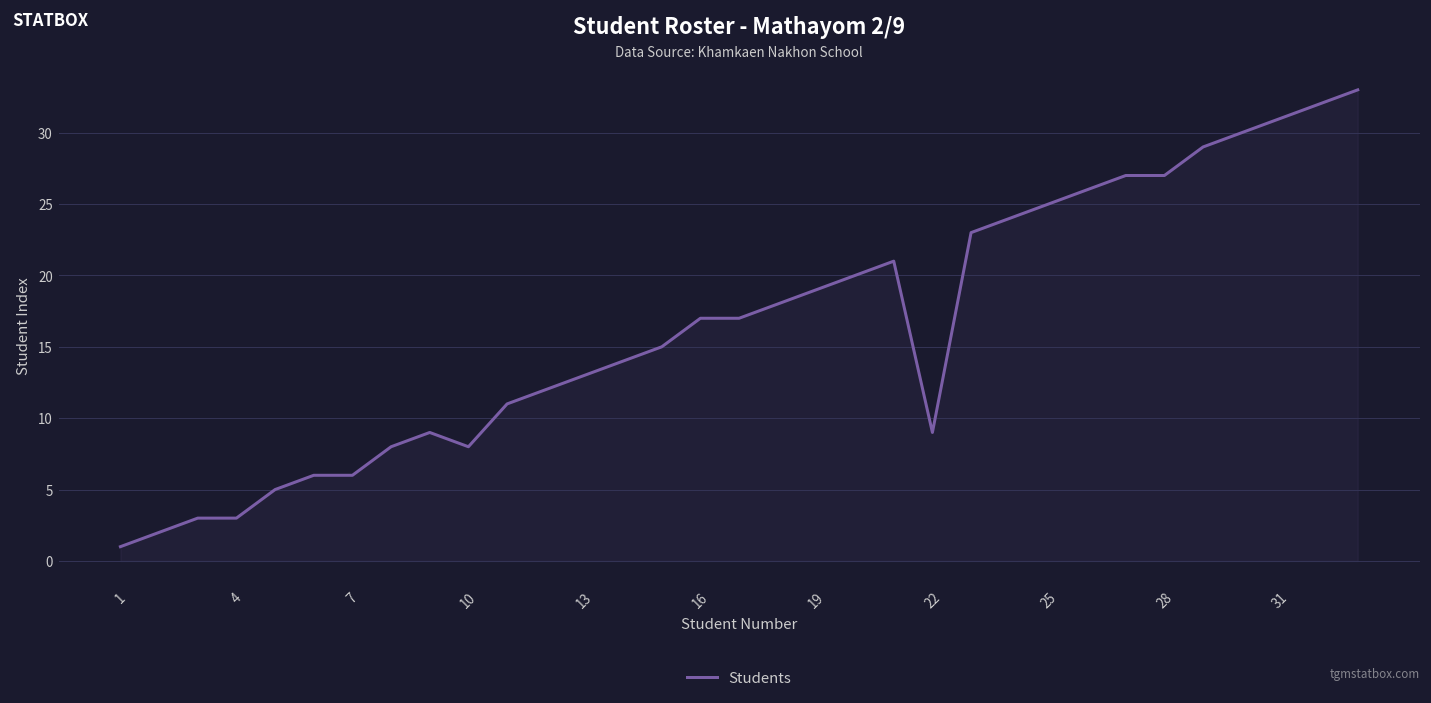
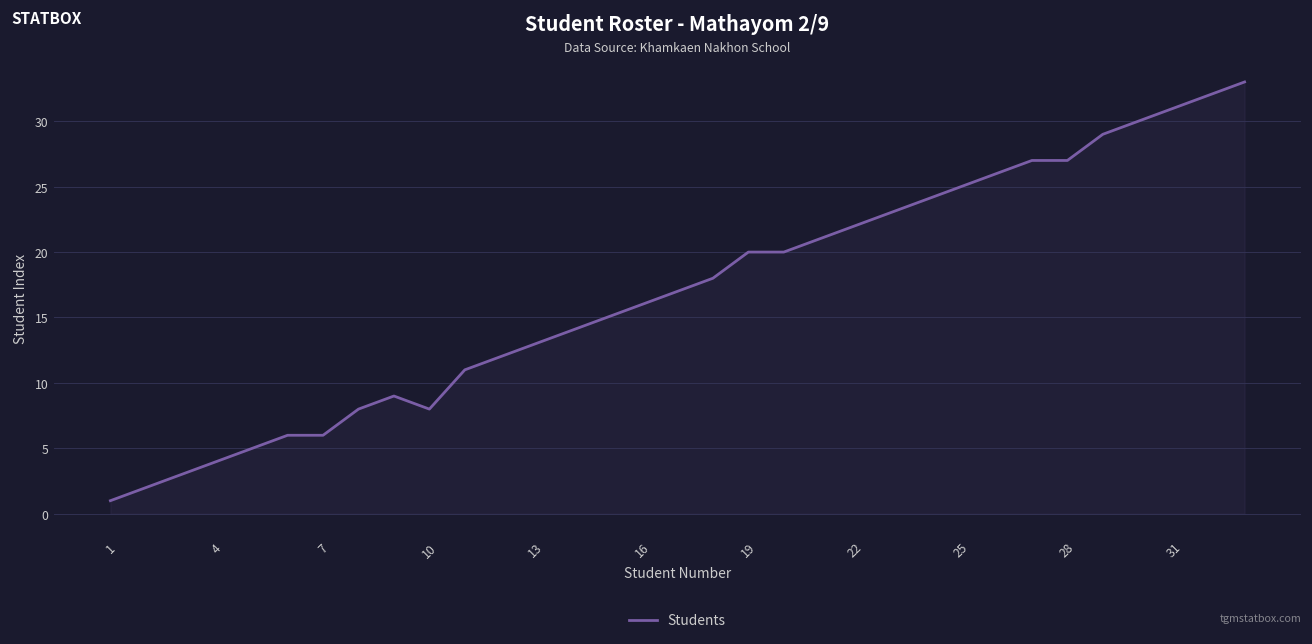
4: 3 -> 4
16: 17 -> 16
19: 19 -> 20
22: 9 -> 22
